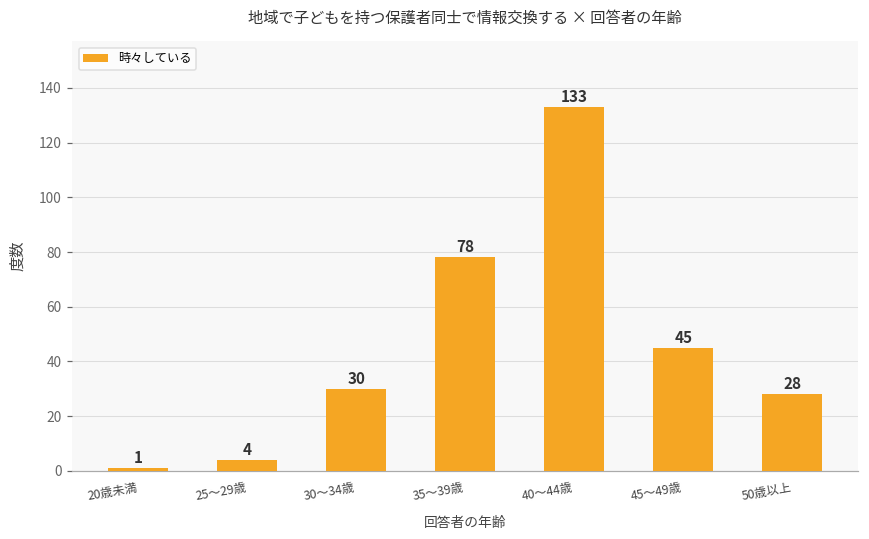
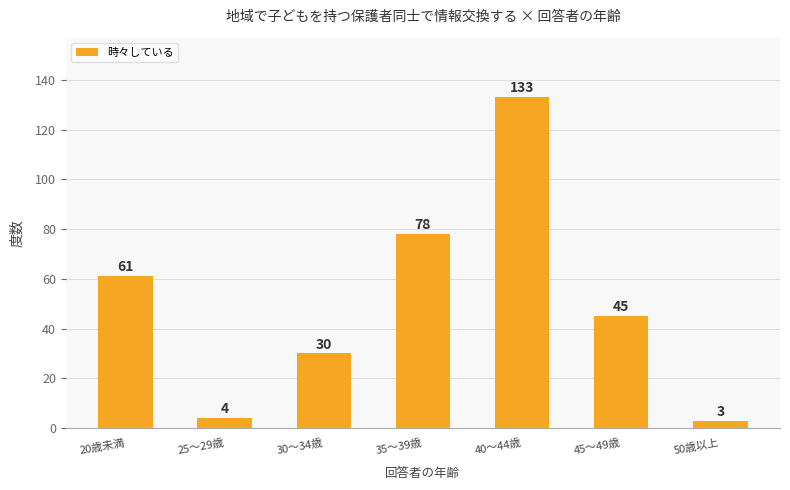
20歳未満: 1 -> 61
50歳以上: 28 -> 3
